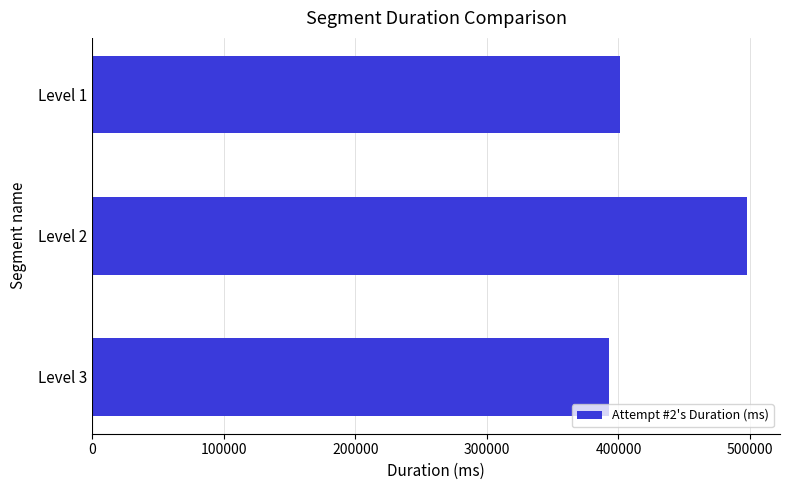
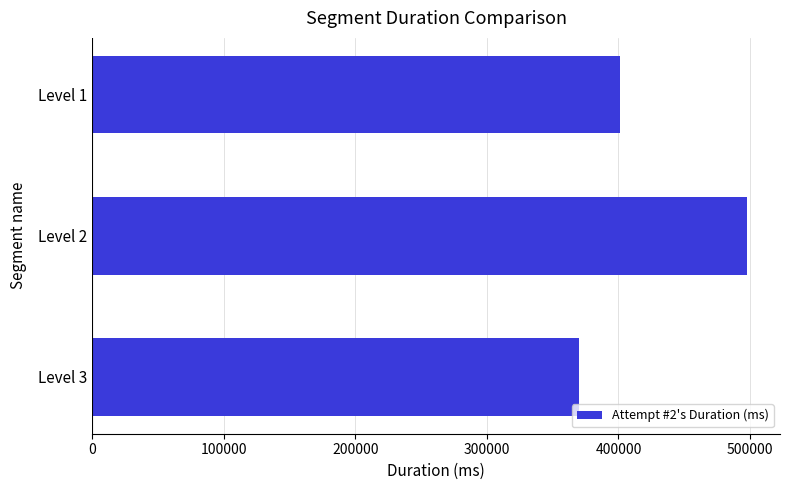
Level 3: 393000 -> 370000
